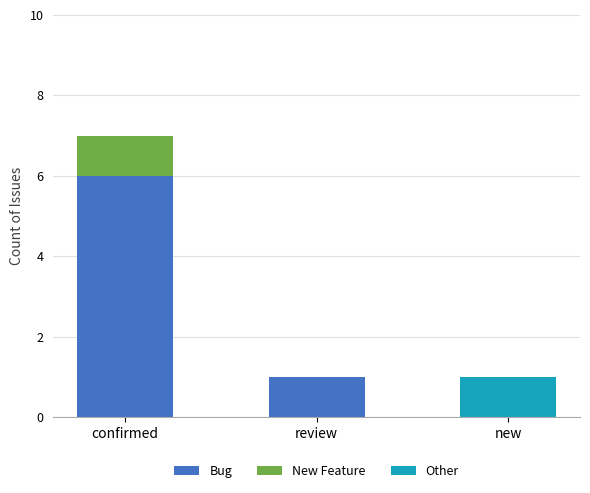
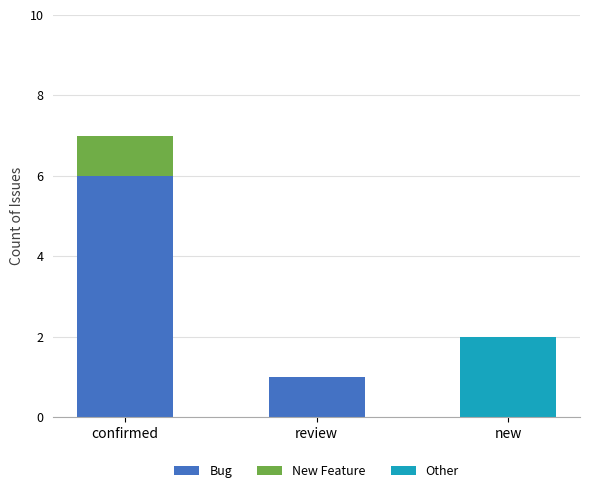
Other, new: 1 -> 2
